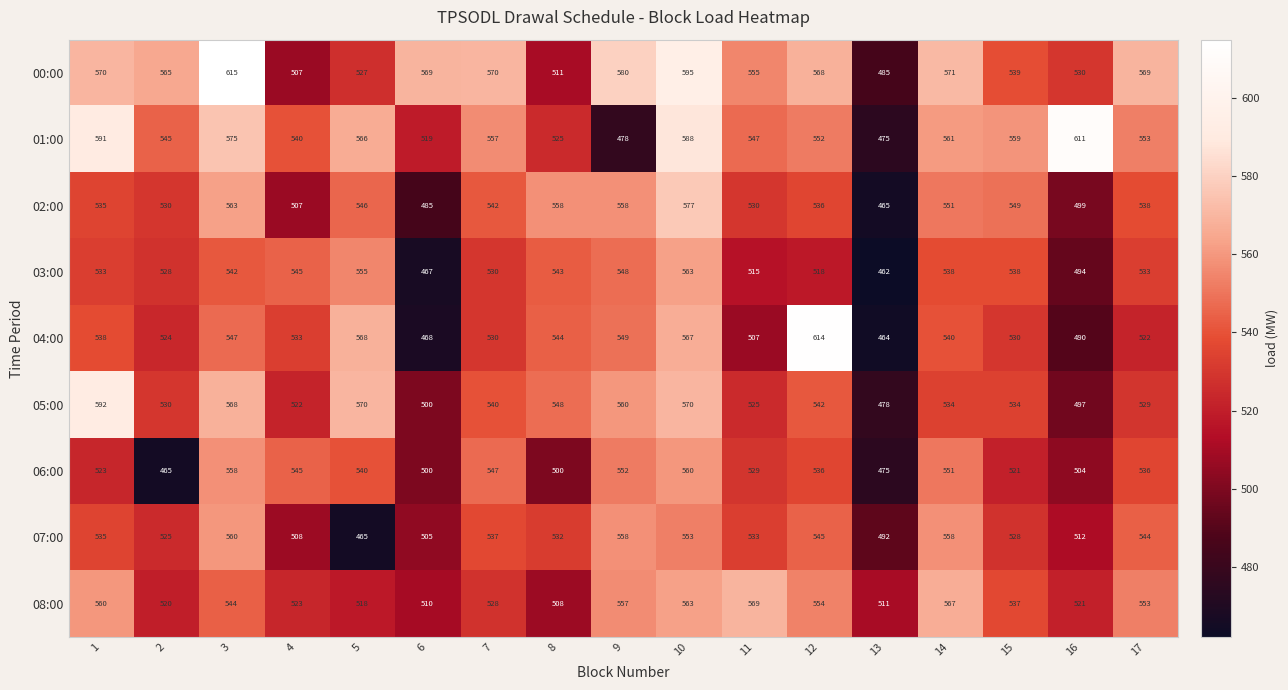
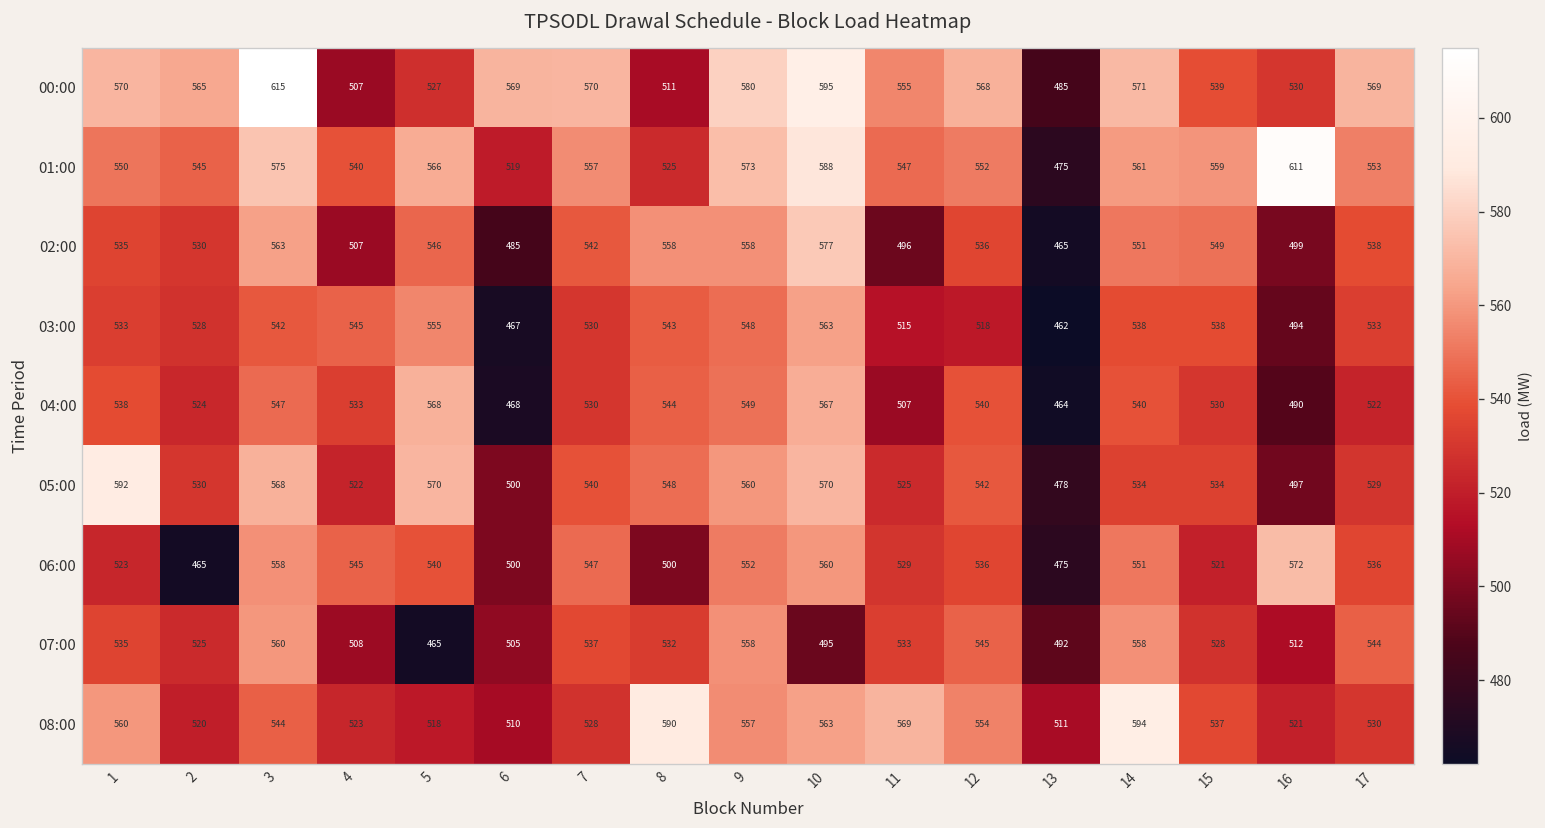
01:00, 1: 591 -> 550
01:00, 9: 478 -> 573
02:00, 11: 530 -> 496
04:00, 12: 614 -> 540
06:00, 16: 504 -> 572
07:00, 10: 553 -> 495
08:00, 8: 508 -> 590
08:00, 14: 567 -> 594
08:00, 17: 553 -> 530
